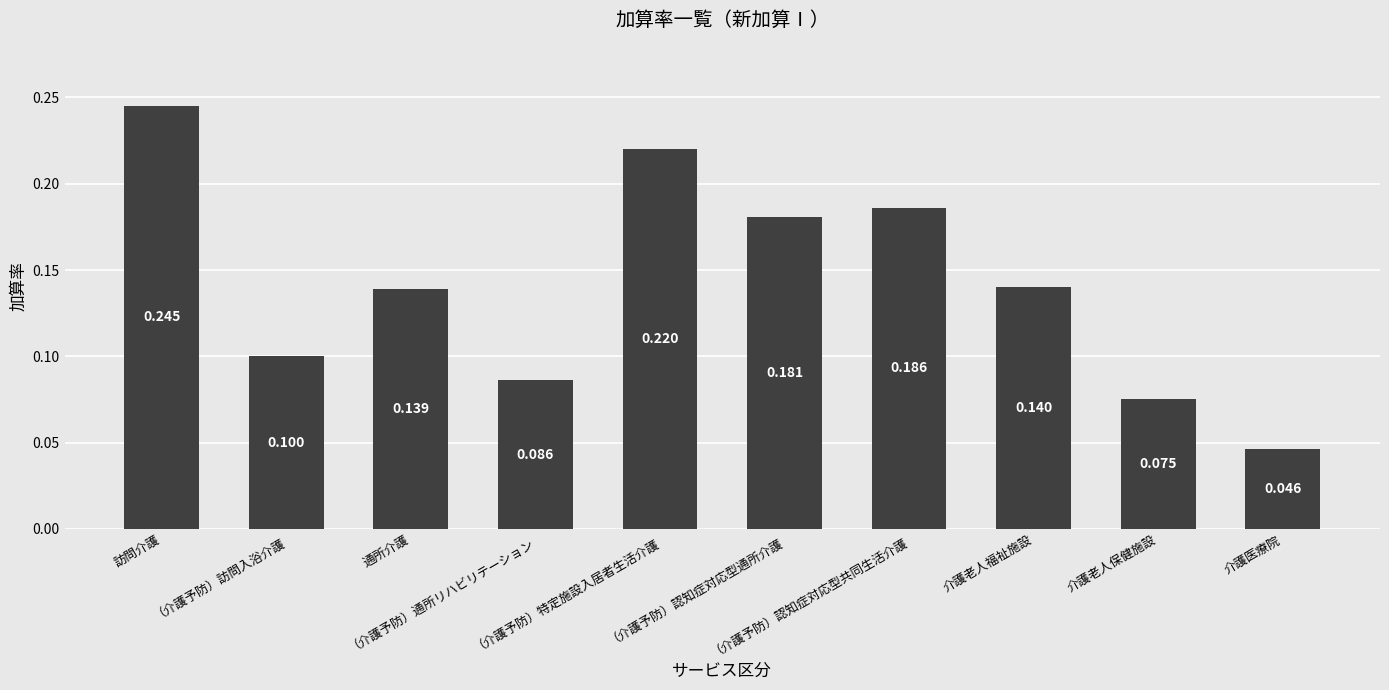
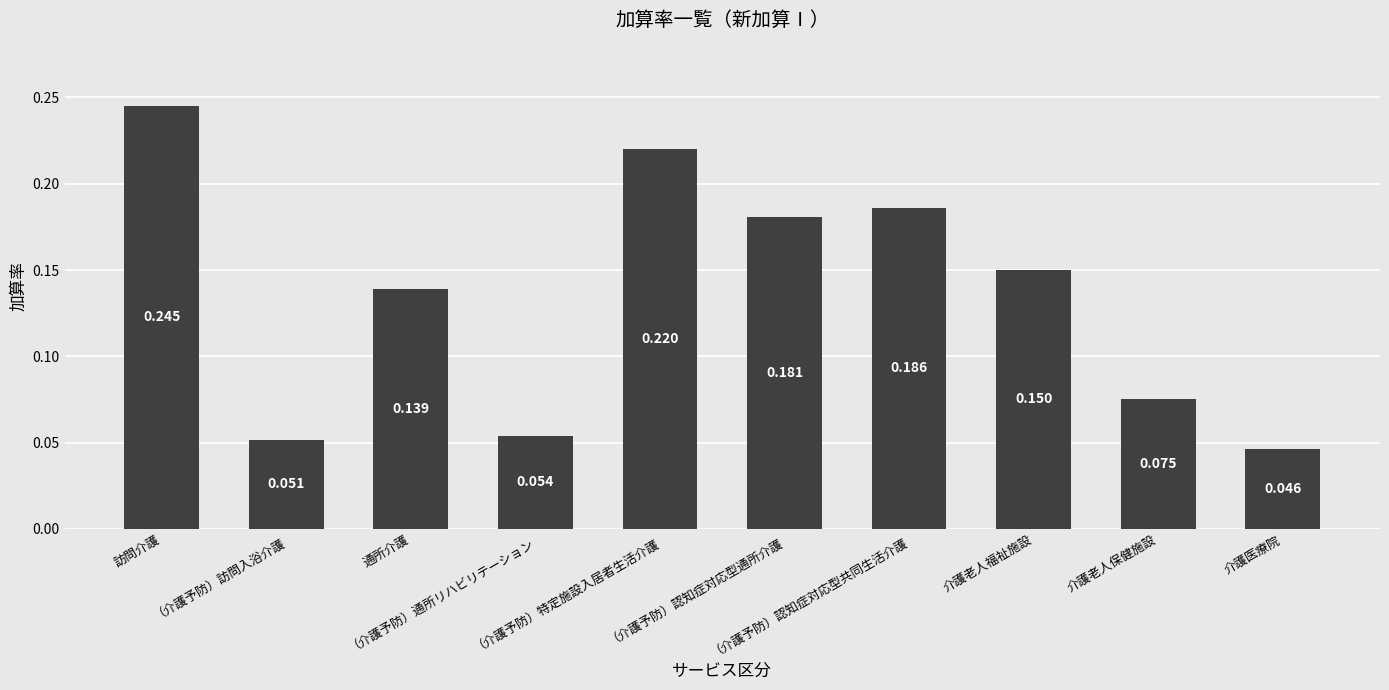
（介護予防）訪問入浴介護: 0.100 -> 0.051
（介護予防）通所リハビリテーション: 0.086 -> 0.054
介護老人福祉施設: 0.140 -> 0.150
